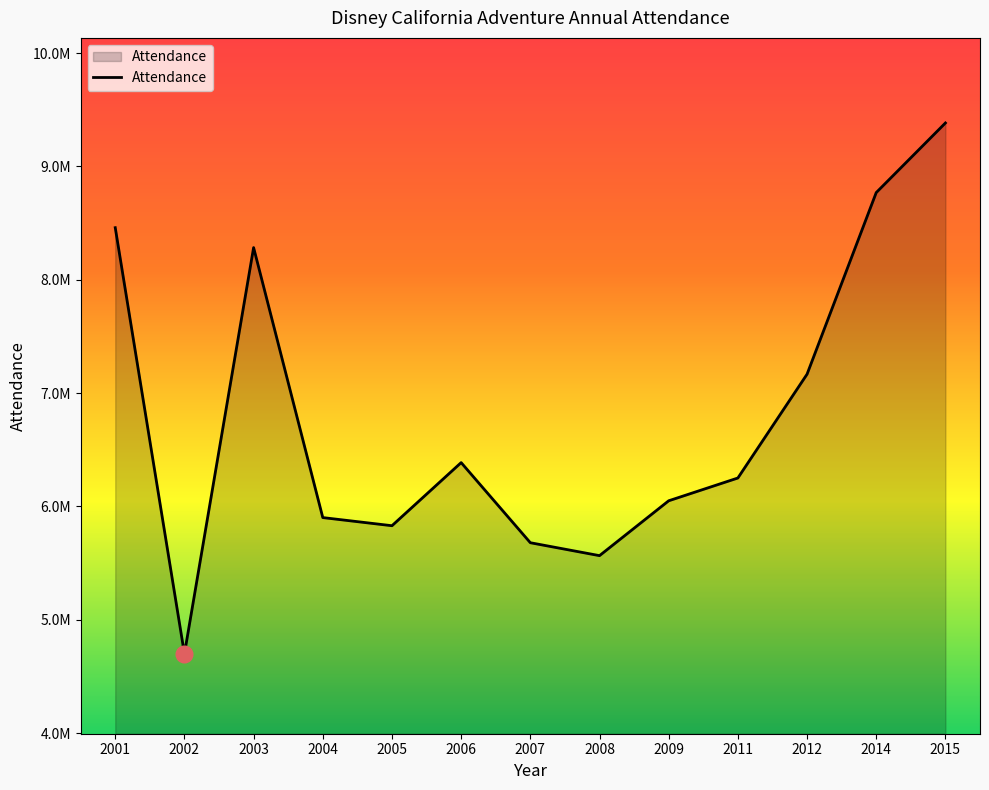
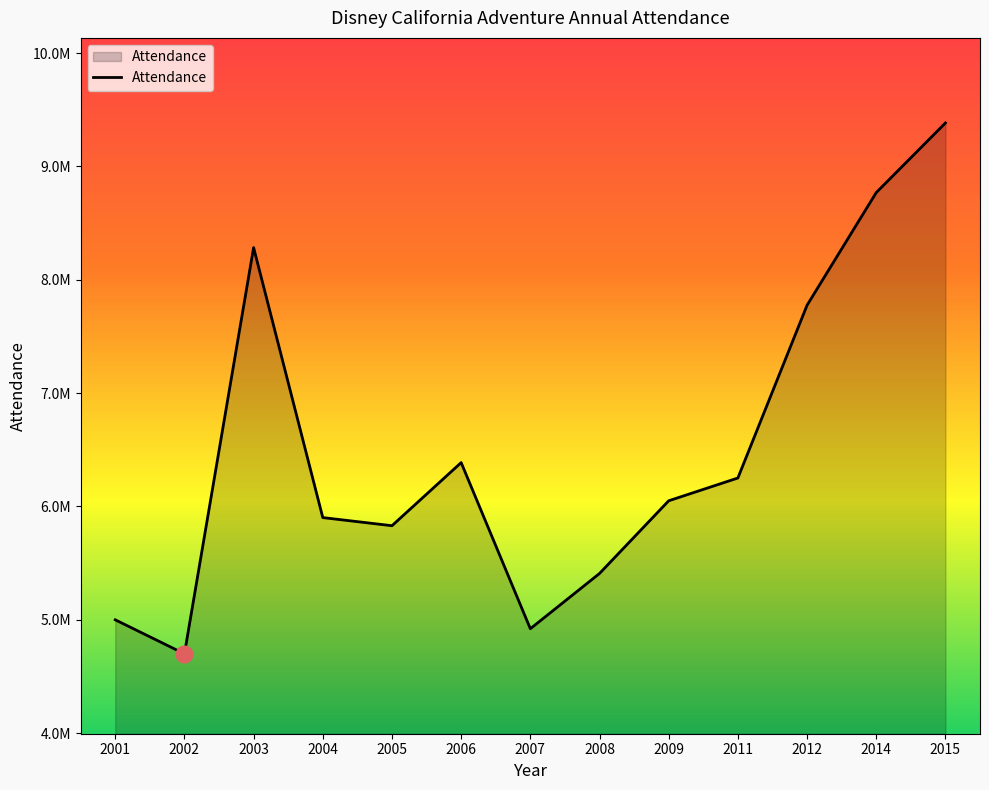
Attendance, 2001: 8460000 -> 5000000
Attendance, 2007: 5680000 -> 4920000
Attendance, 2008: 5570000 -> 5410000
Attendance, 2012: 7170000 -> 7780000
